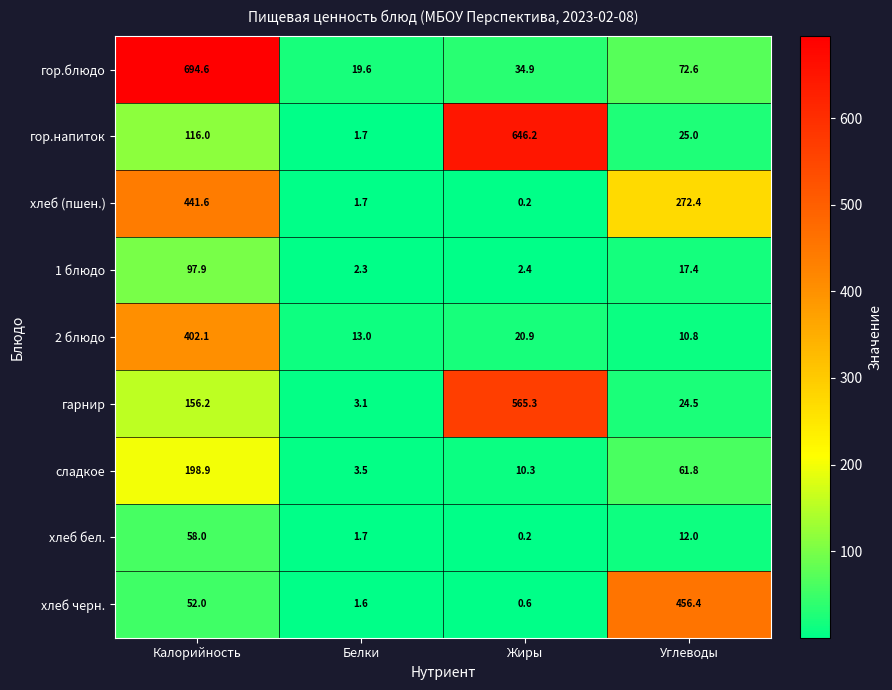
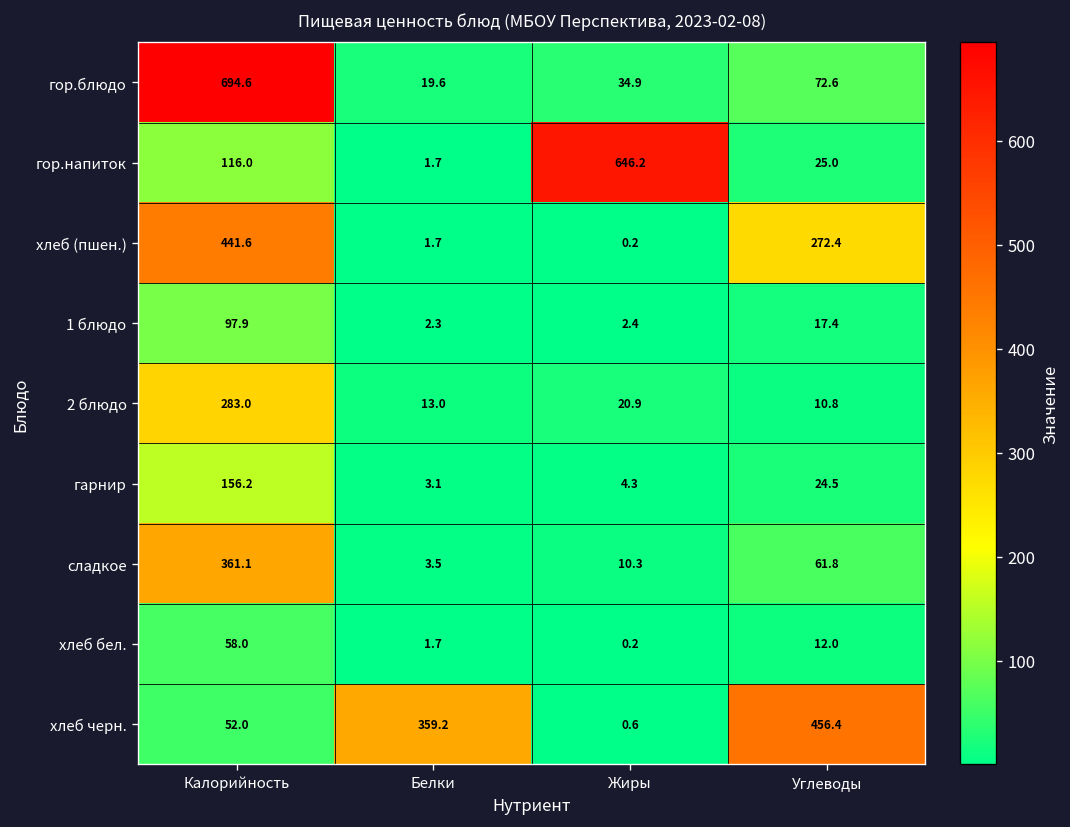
2 блюдо, Калорийность: 402.1 -> 283.0
гарнир, Жиры: 565.3 -> 4.3
сладкое, Калорийность: 198.9 -> 361.1
хлеб черн., Белки: 1.6 -> 359.2
